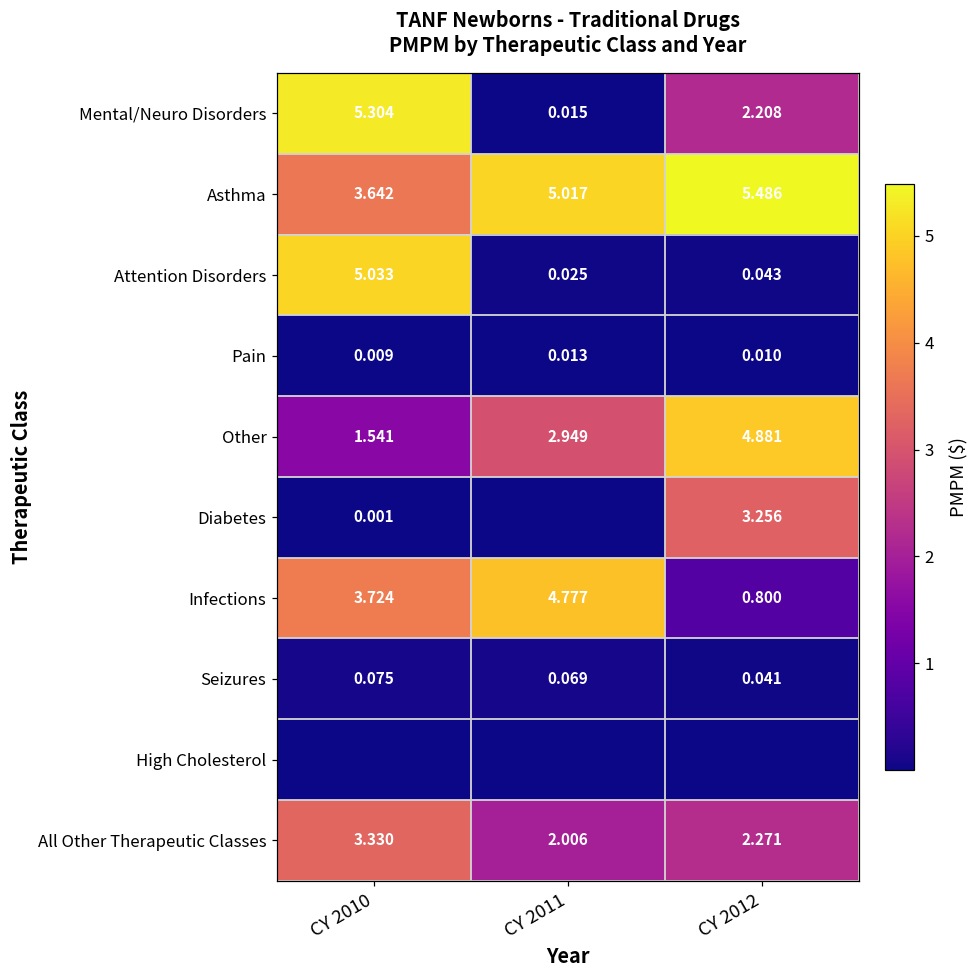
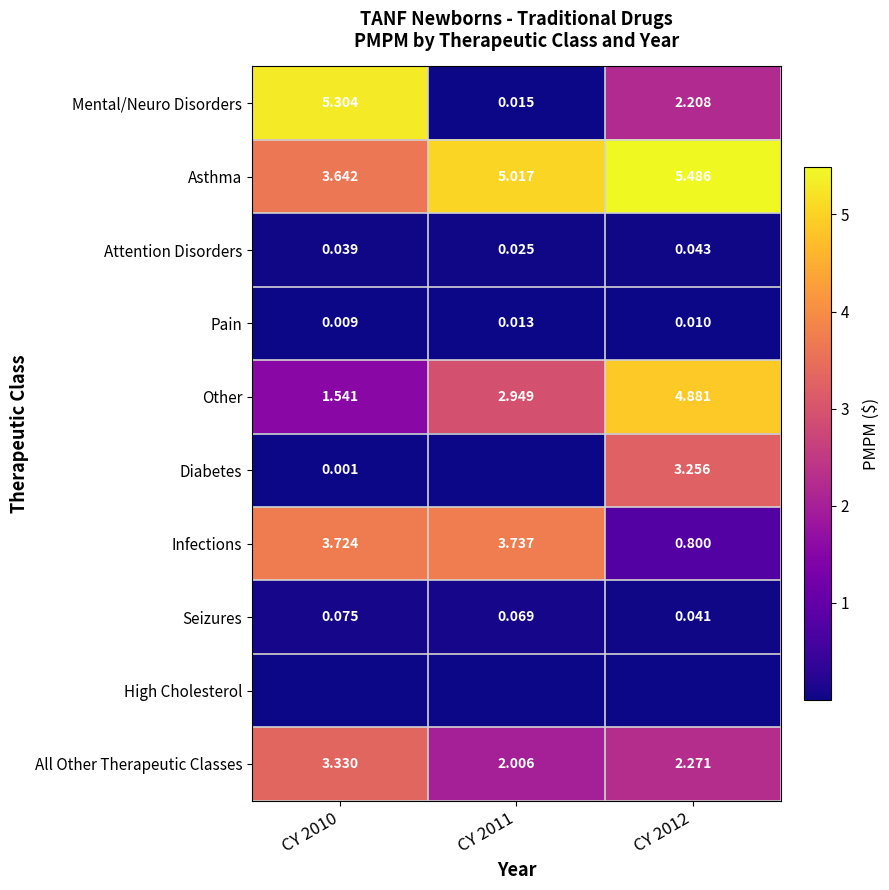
Attention Disorders, CY 2010: 5.033 -> 0.039
Infections, CY 2011: 4.777 -> 3.737
